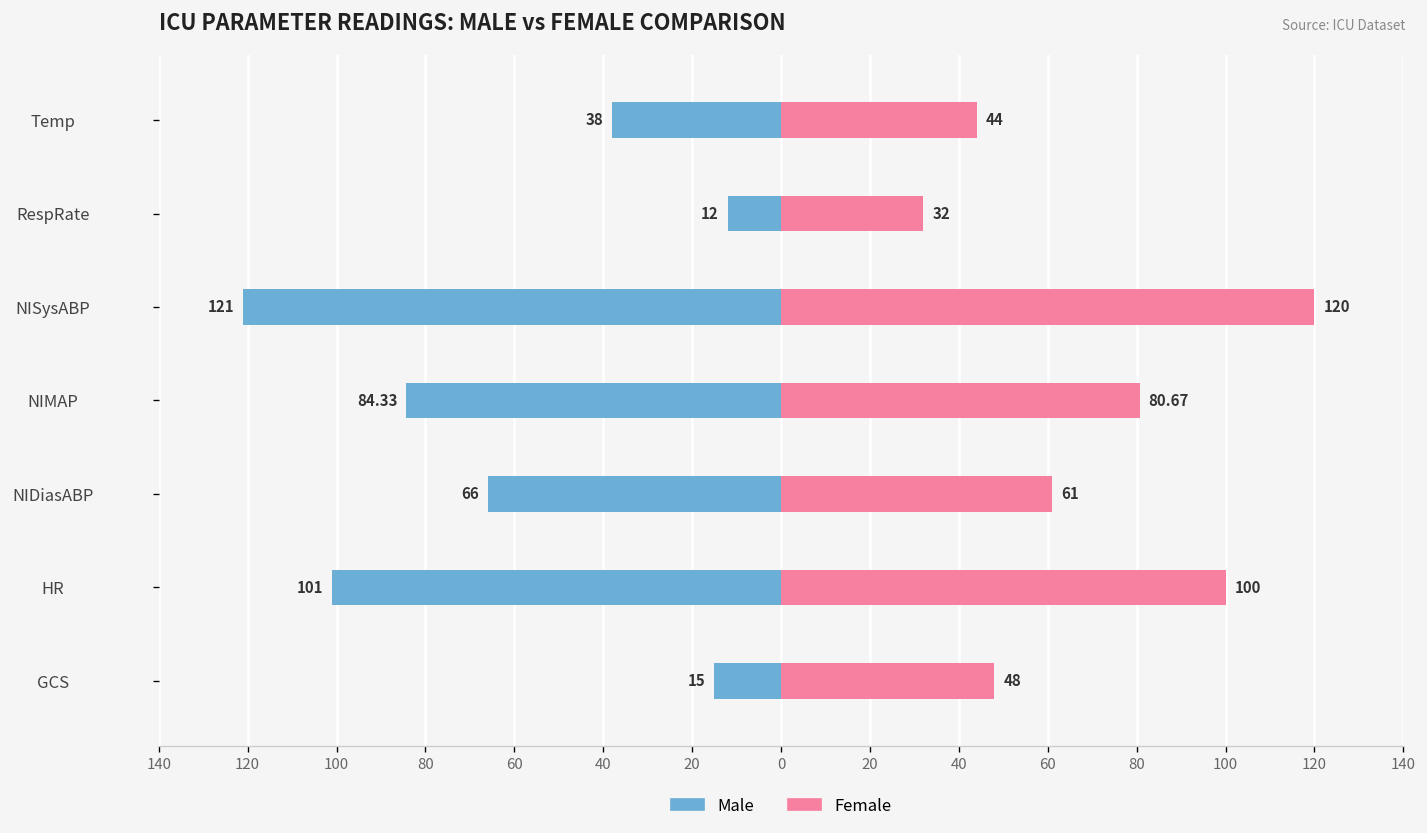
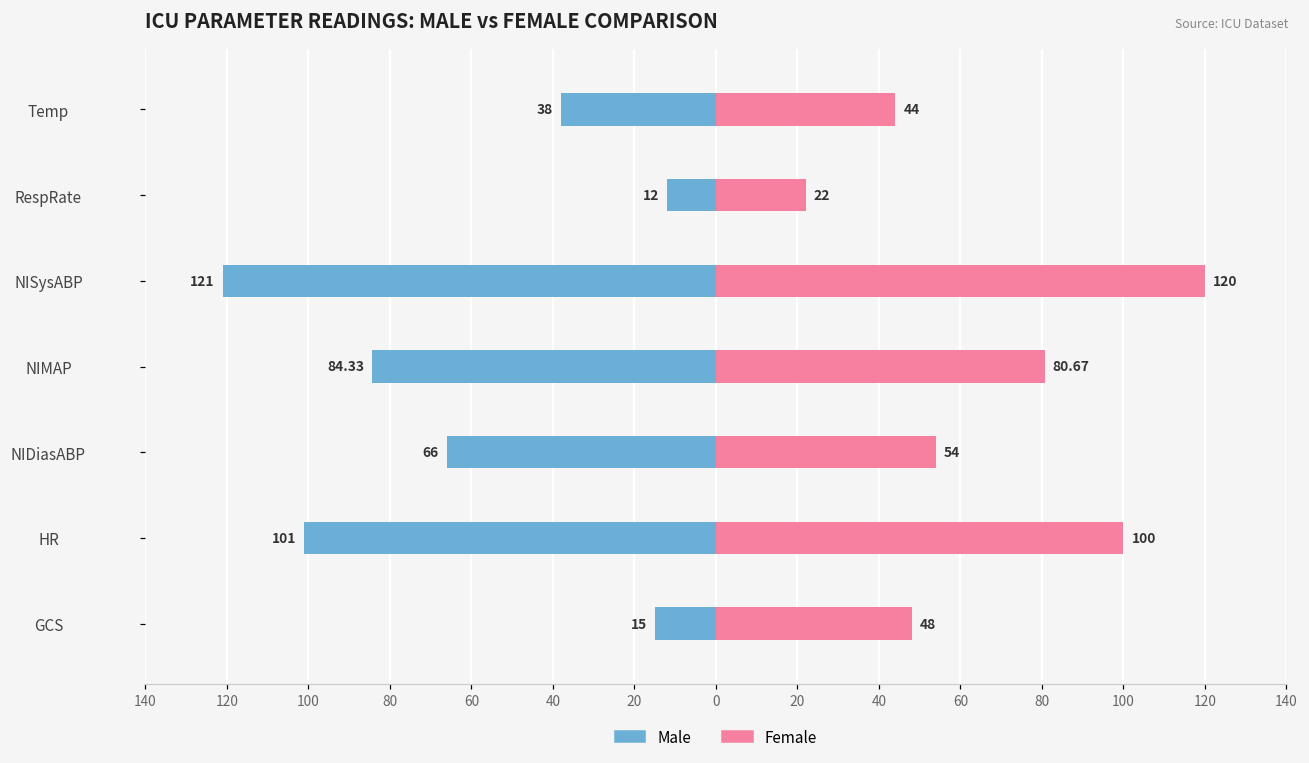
Female, RespRate: 32 -> 22
Female, NIDiasABP: 61 -> 54
